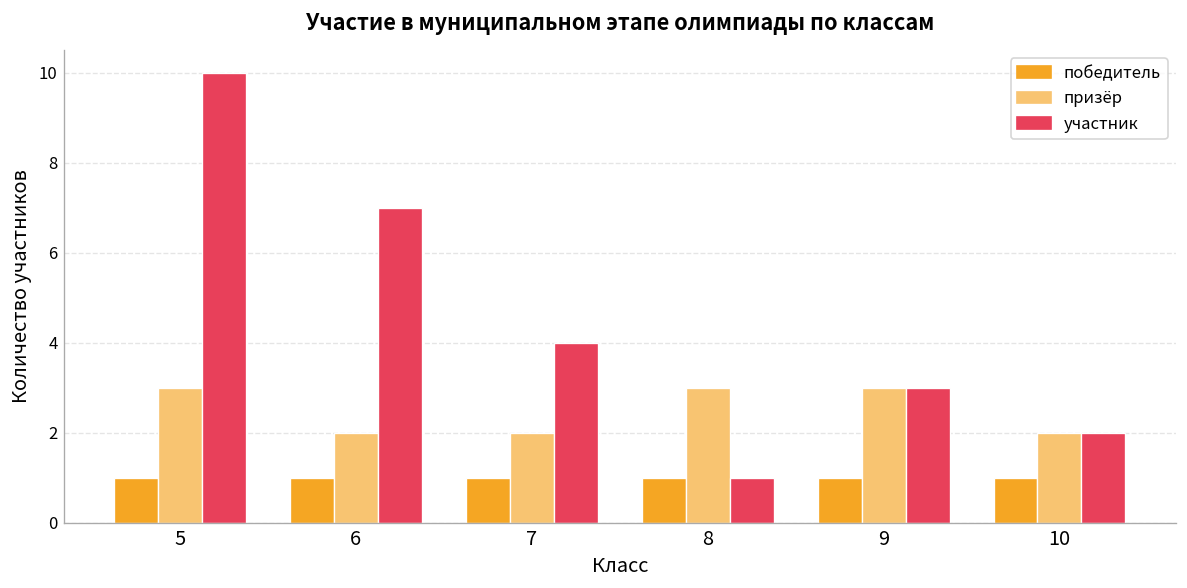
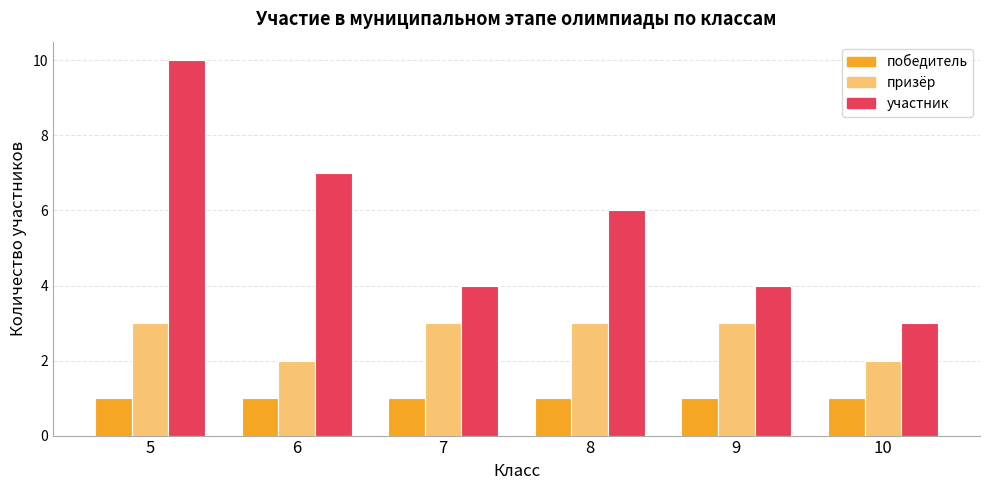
призёр, 7: 2 -> 3
участник, 8: 1 -> 6
участник, 9: 3 -> 4
участник, 10: 2 -> 3
